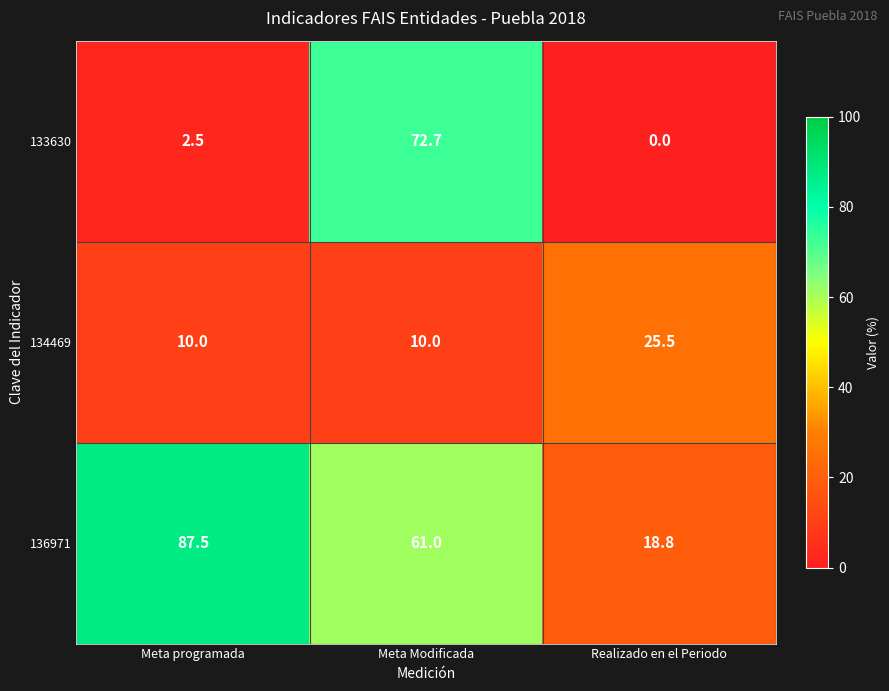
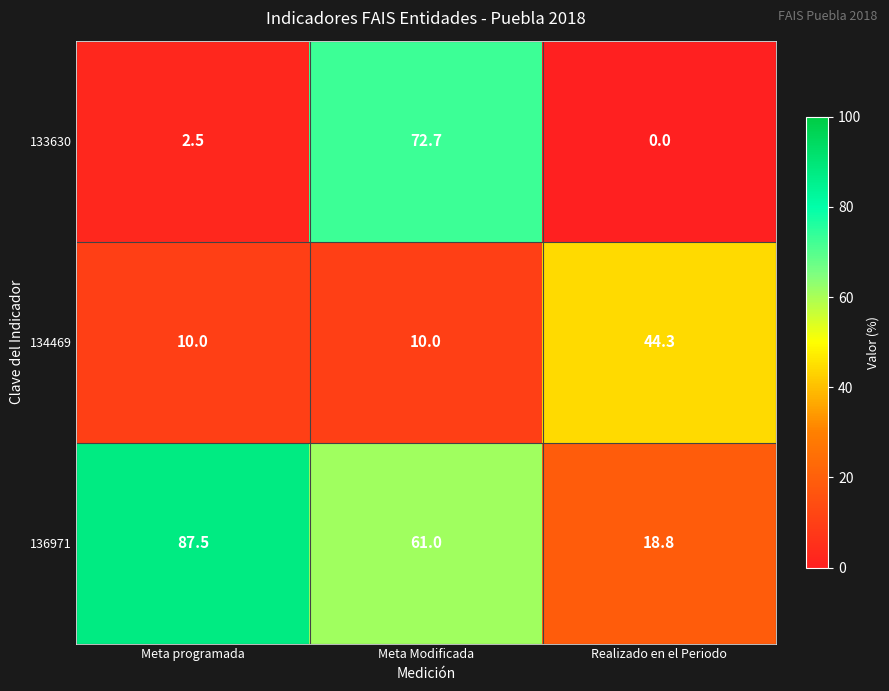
134469, Realizado en el Periodo: 25.5 -> 44.3
